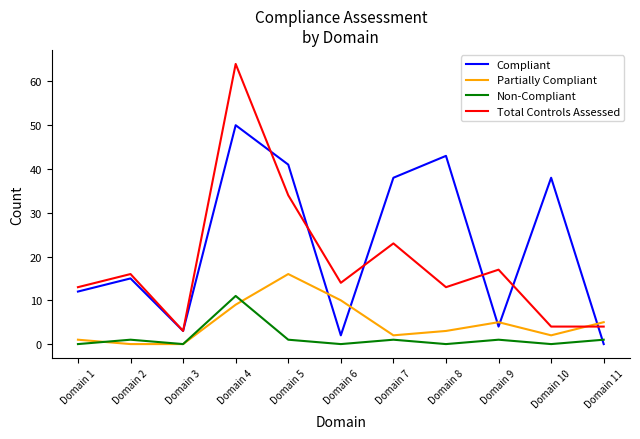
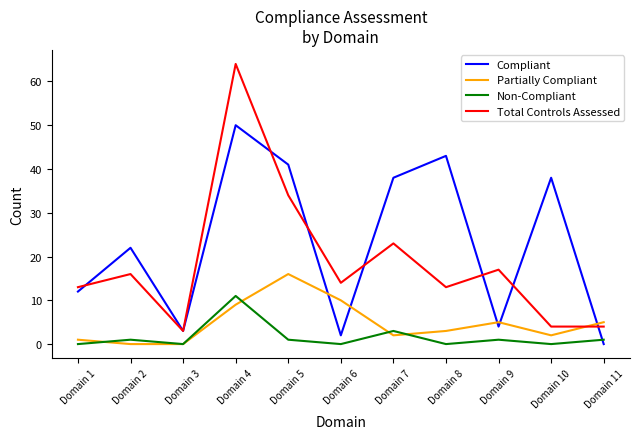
Compliant, Domain 2: 15 -> 22
Non-Compliant, Domain 7: 1 -> 3
